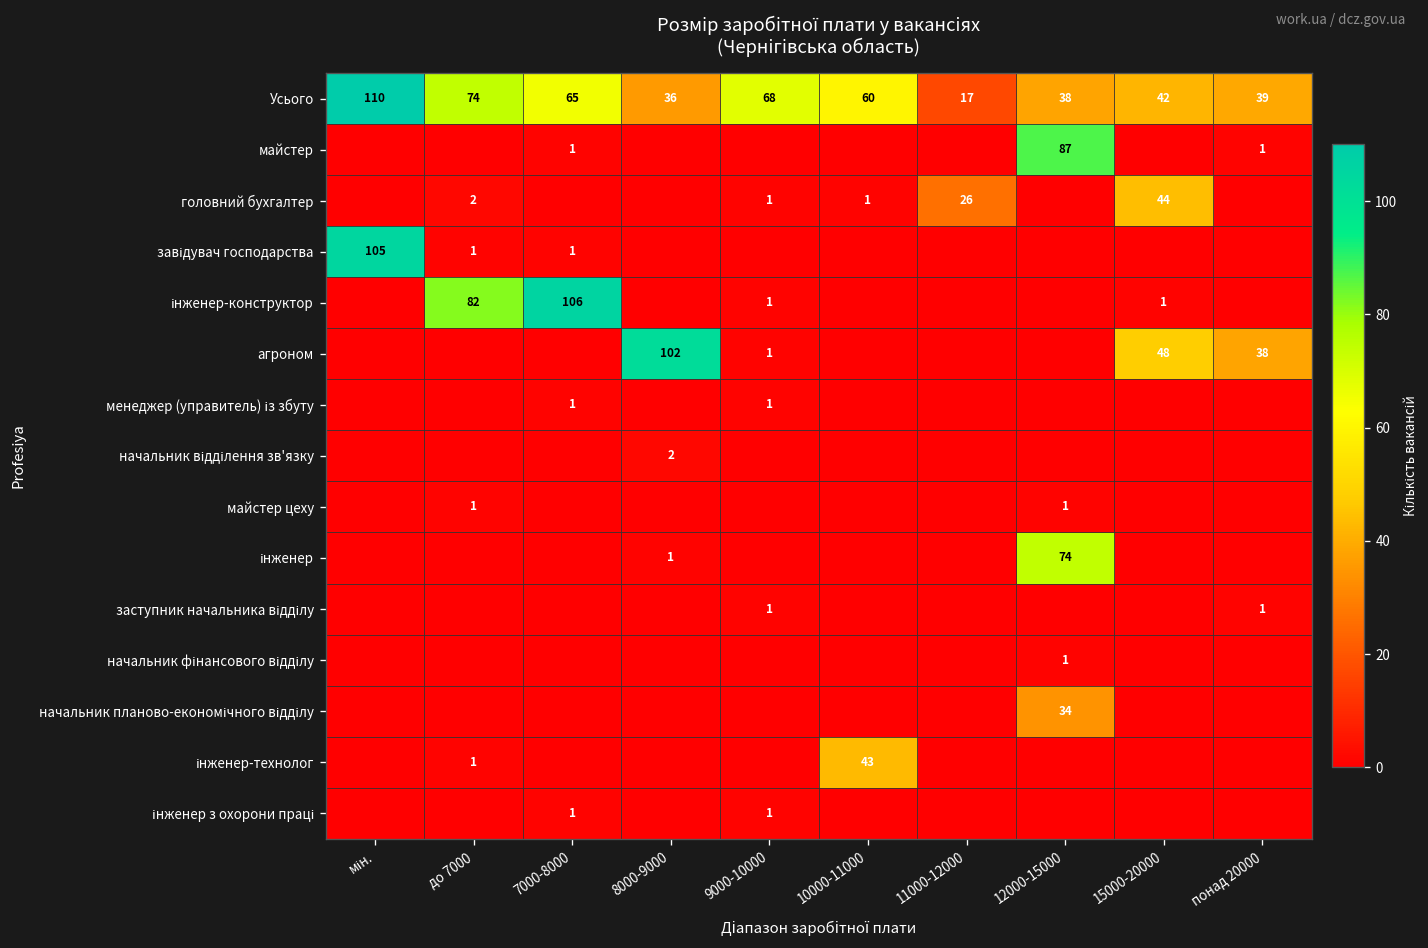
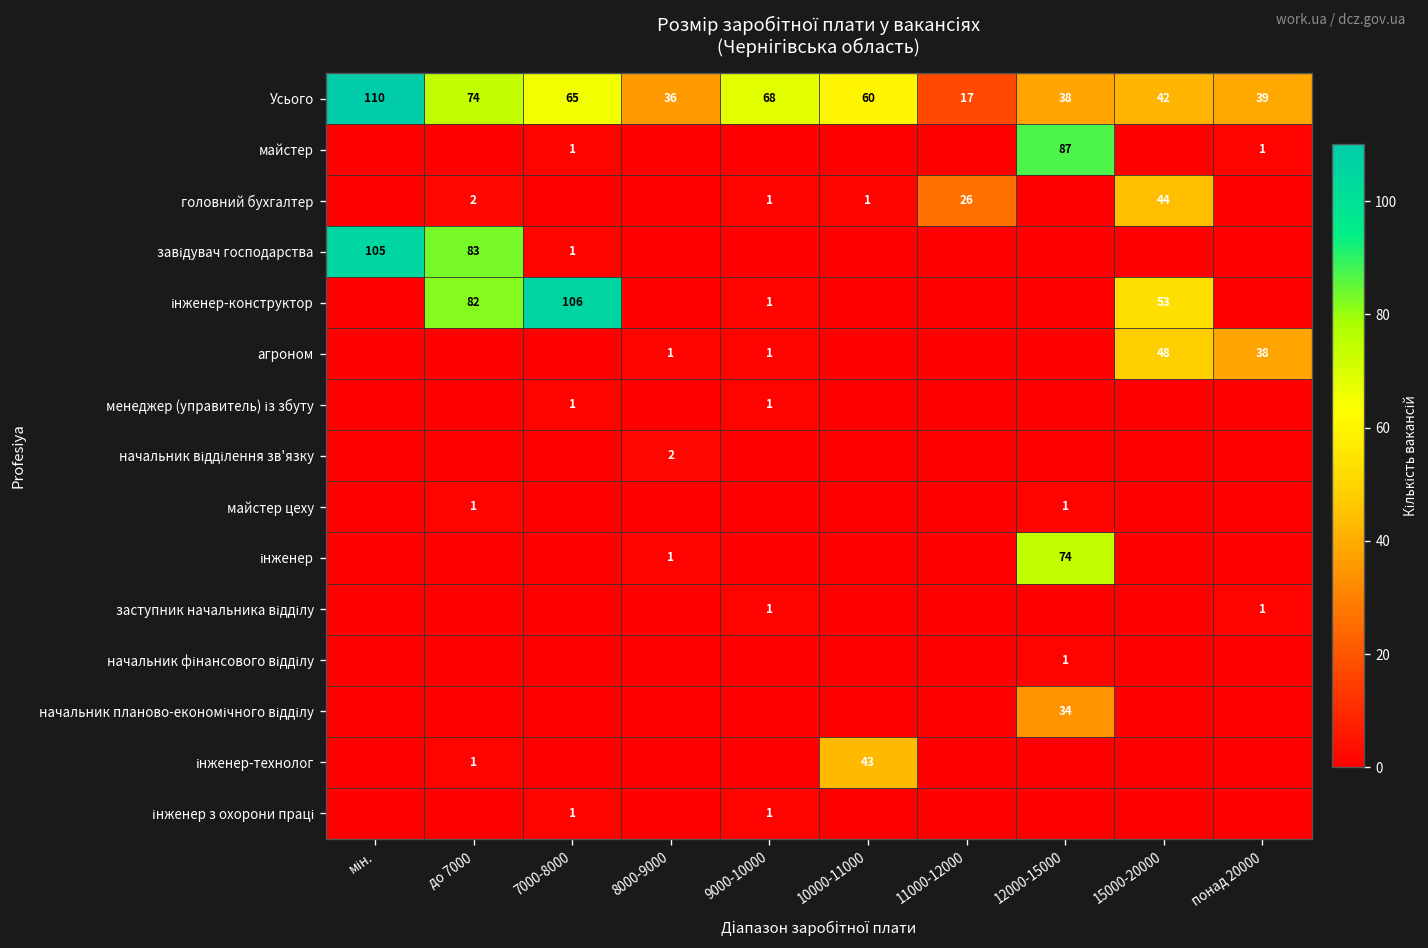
завідувач господарства, до 7000: 1 -> 83
інженер-конструктор, 15000-20000: 1 -> 53
агроном, 8000-9000: 102 -> 1
